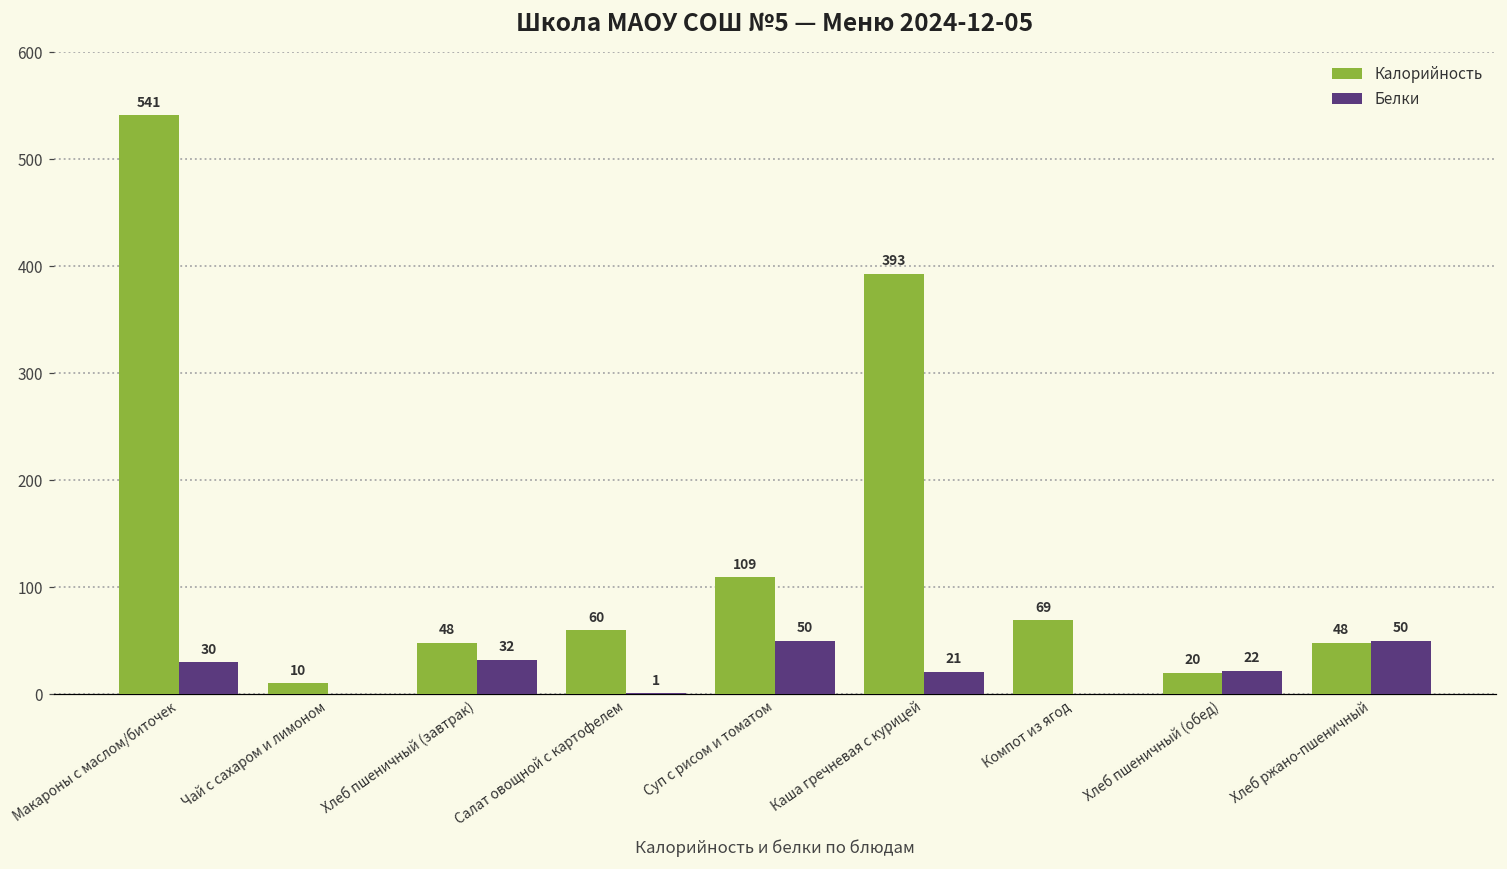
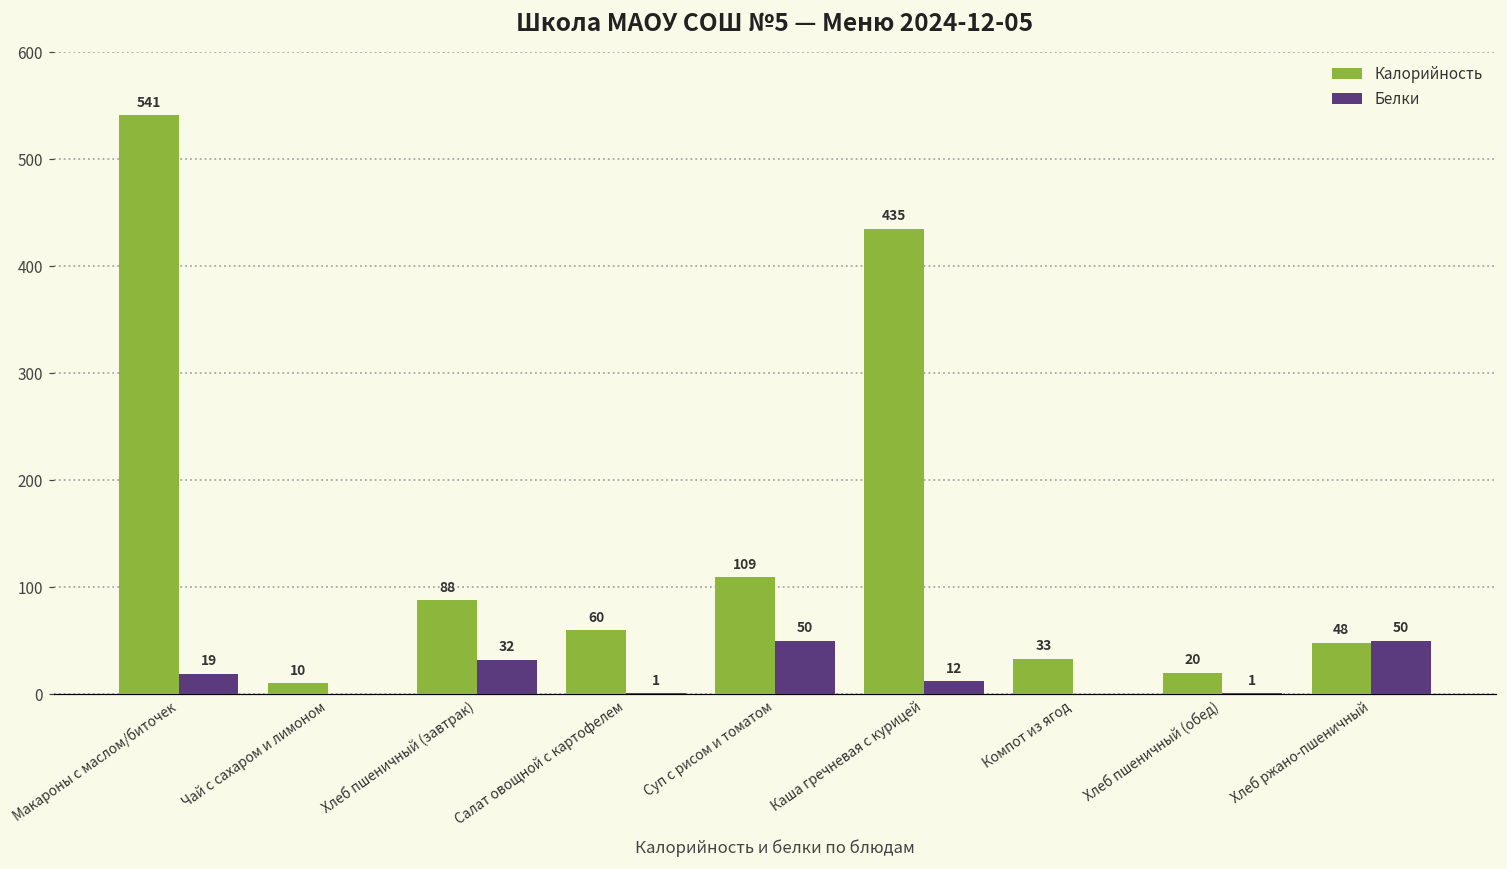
Белки, Макароны с маслом/биточек: 30 -> 19
Калорийность, Хлеб пшеничный (завтрак): 48 -> 88
Калорийность, Каша гречневая с курицей: 393 -> 435
Белки, Каша гречневая с курицей: 21 -> 12
Калорийность, Компот из ягод: 69 -> 33
Белки, Хлеб пшеничный (обед): 22 -> 1
